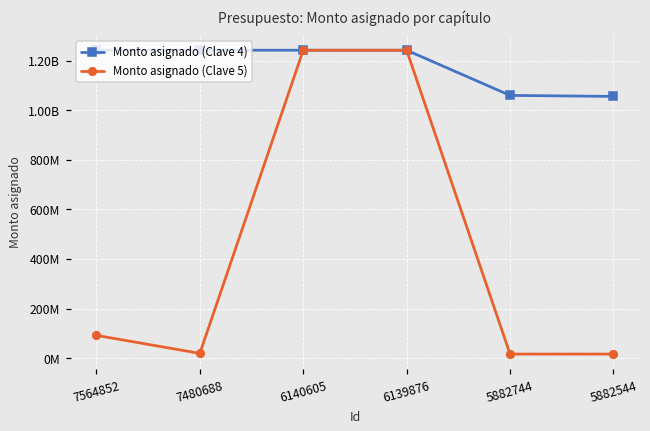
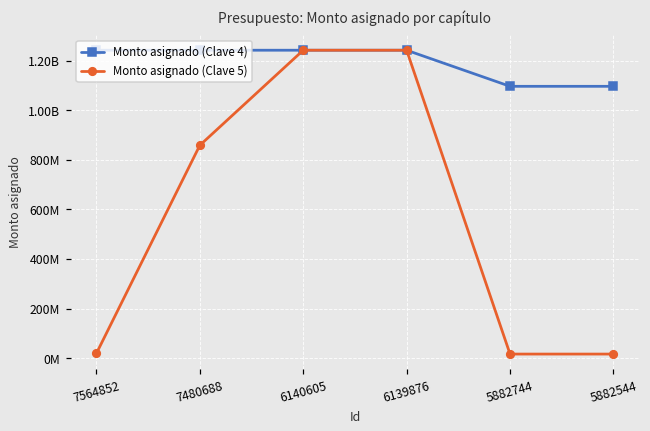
Monto asignado (Clave 5), 7564852: 90000000 -> 20000000
Monto asignado (Clave 5), 7480688: 20000000 -> 860000000
Monto asignado (Clave 4), 5882744: 1060000000 -> 1100000000
Monto asignado (Clave 4), 5882544: 1060000000 -> 1100000000
